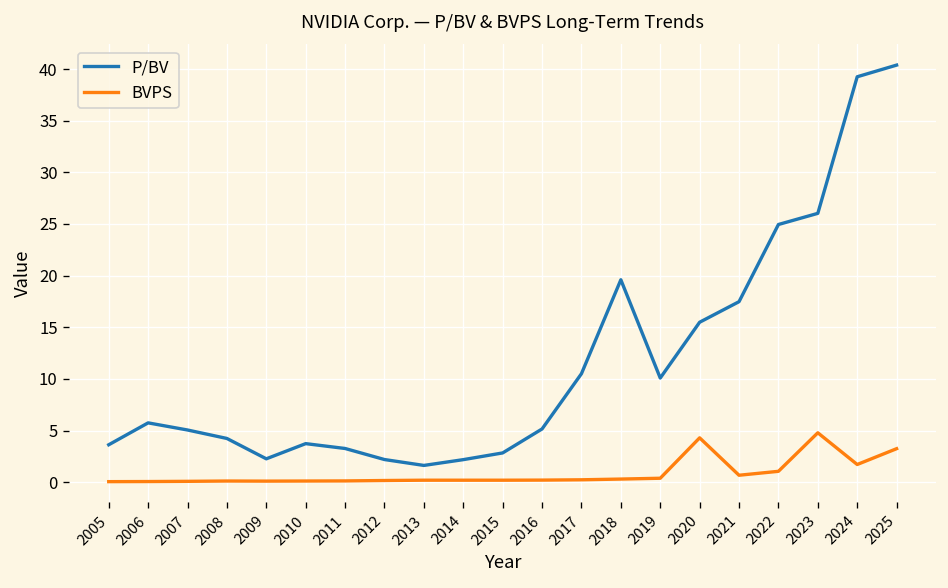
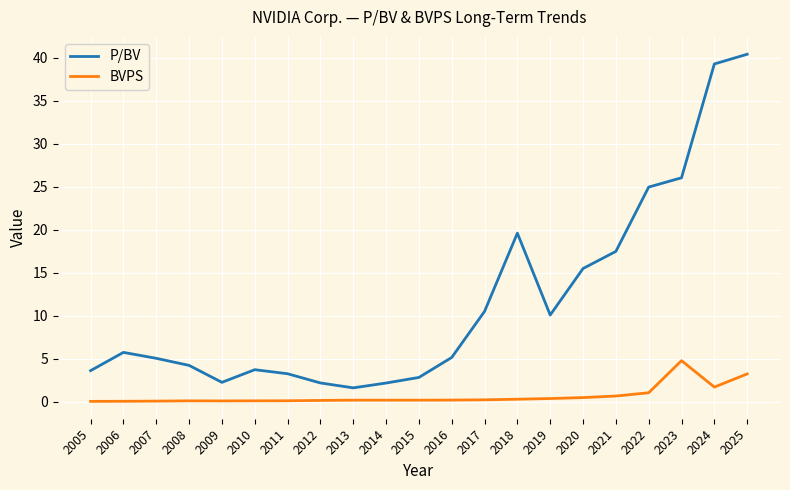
BVPS, 2020: 4 -> 1
